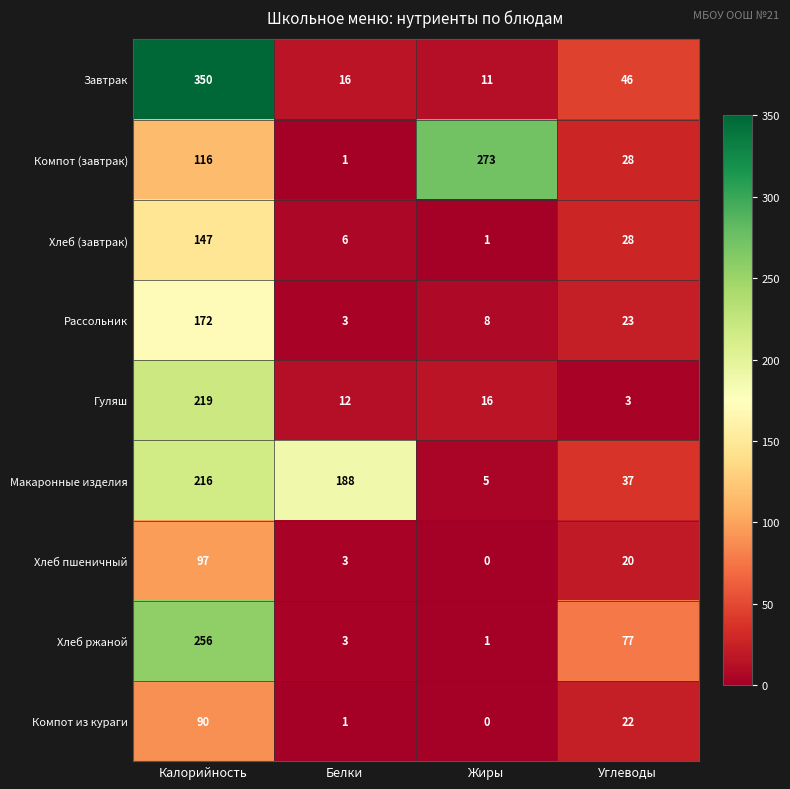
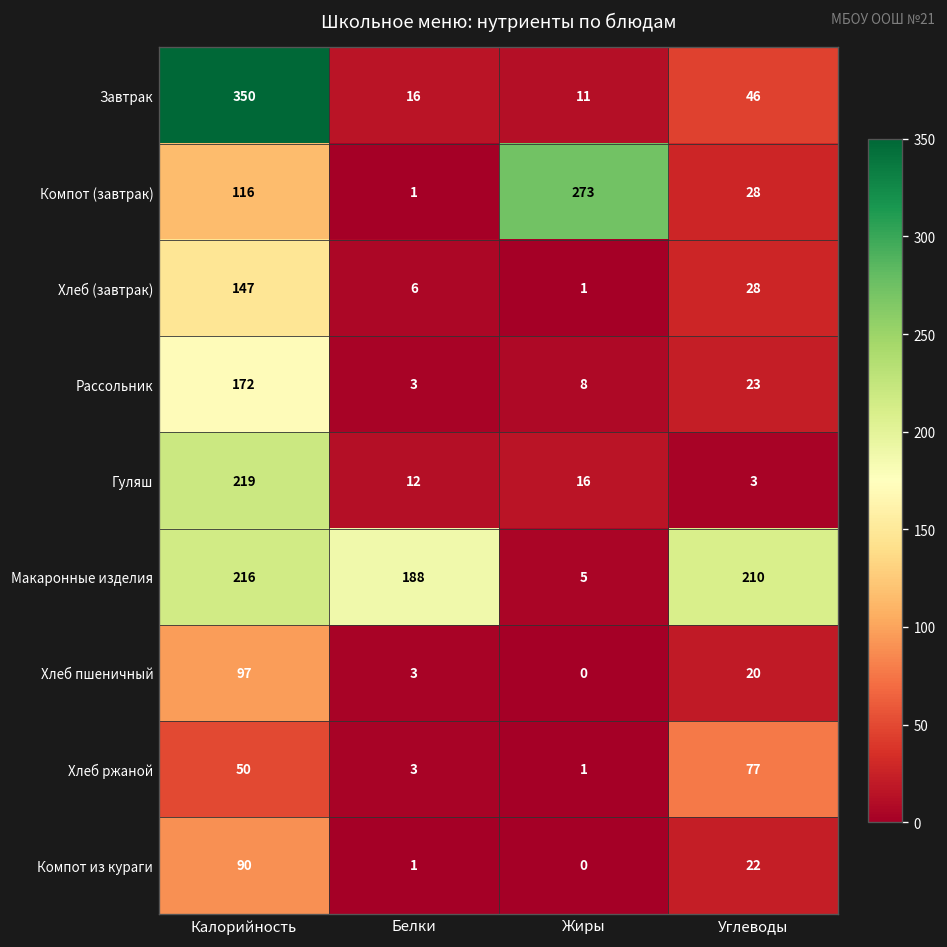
Макаронные изделия, Углеводы: 37 -> 210
Хлеб ржаной, Калорийность: 256 -> 50
